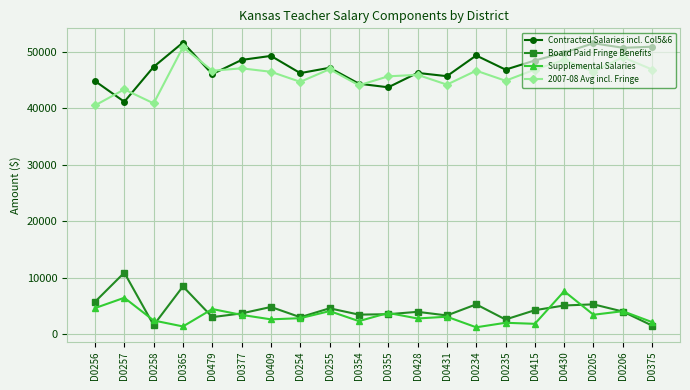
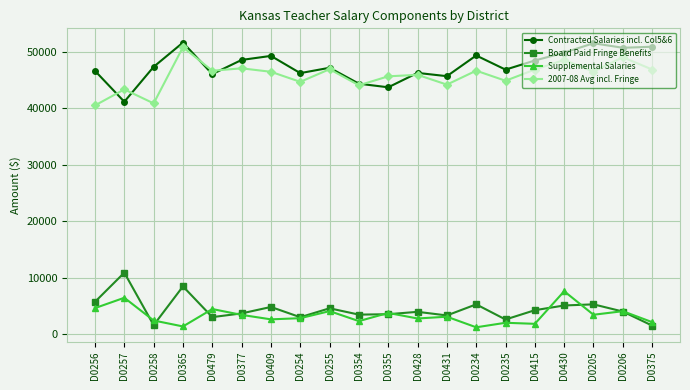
Contracted Salaries incl. Col5&6, D0256: 45000 -> 47000
